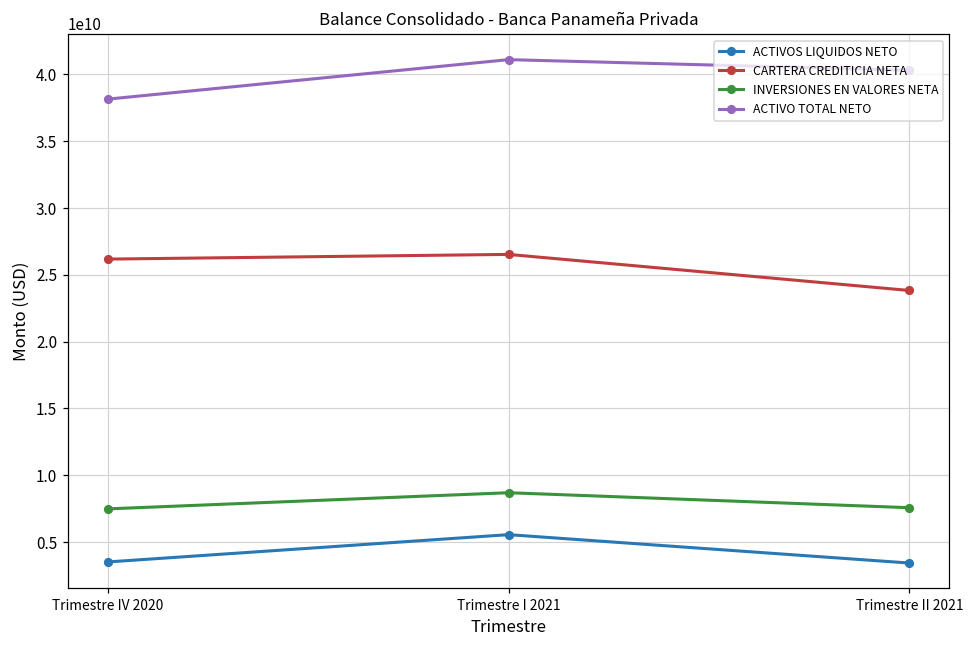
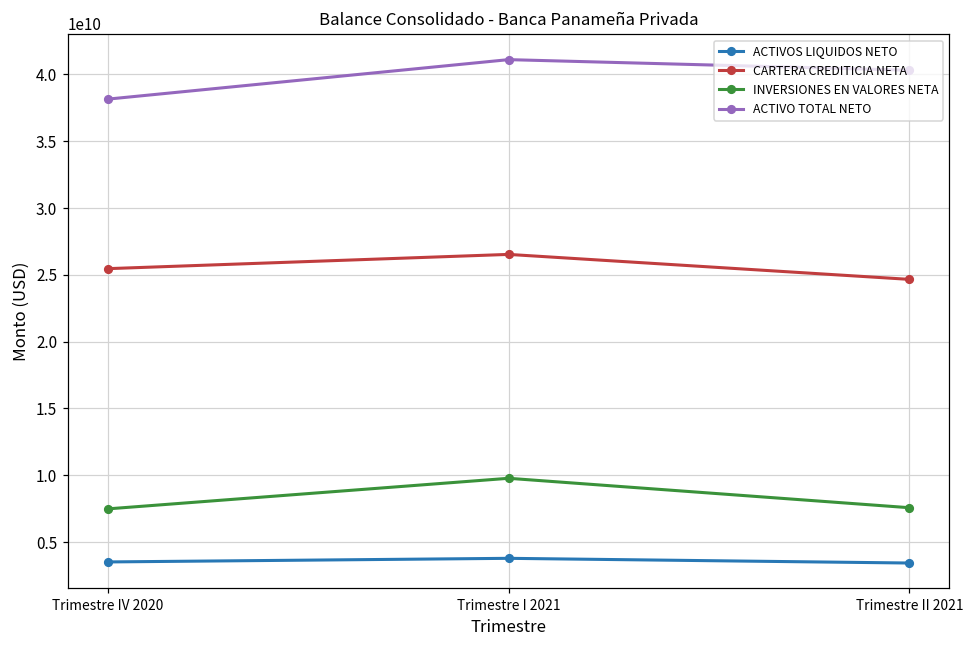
CARTERA CREDITICIA NETA, Trimestre IV 2020: 26200000000 -> 25500000000
ACTIVOS LIQUIDOS NETO, Trimestre I 2021: 5600000000 -> 3800000000
INVERSIONES EN VALORES NETA, Trimestre I 2021: 8700000000 -> 9800000000
CARTERA CREDITICIA NETA, Trimestre II 2021: 23800000000 -> 24700000000
